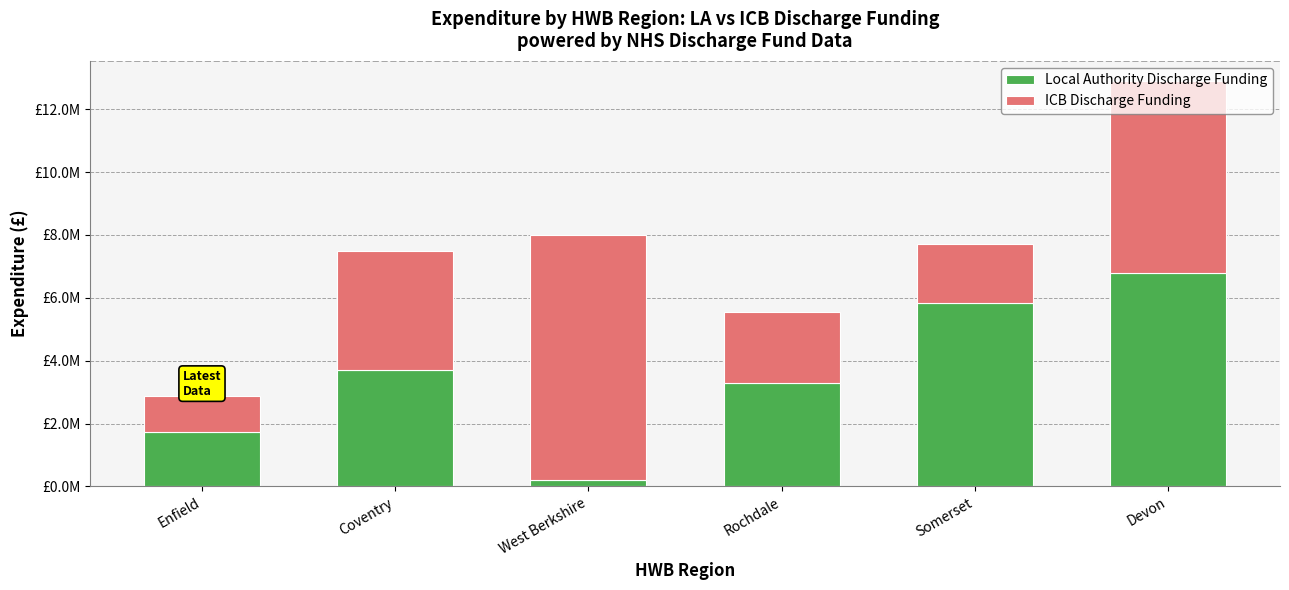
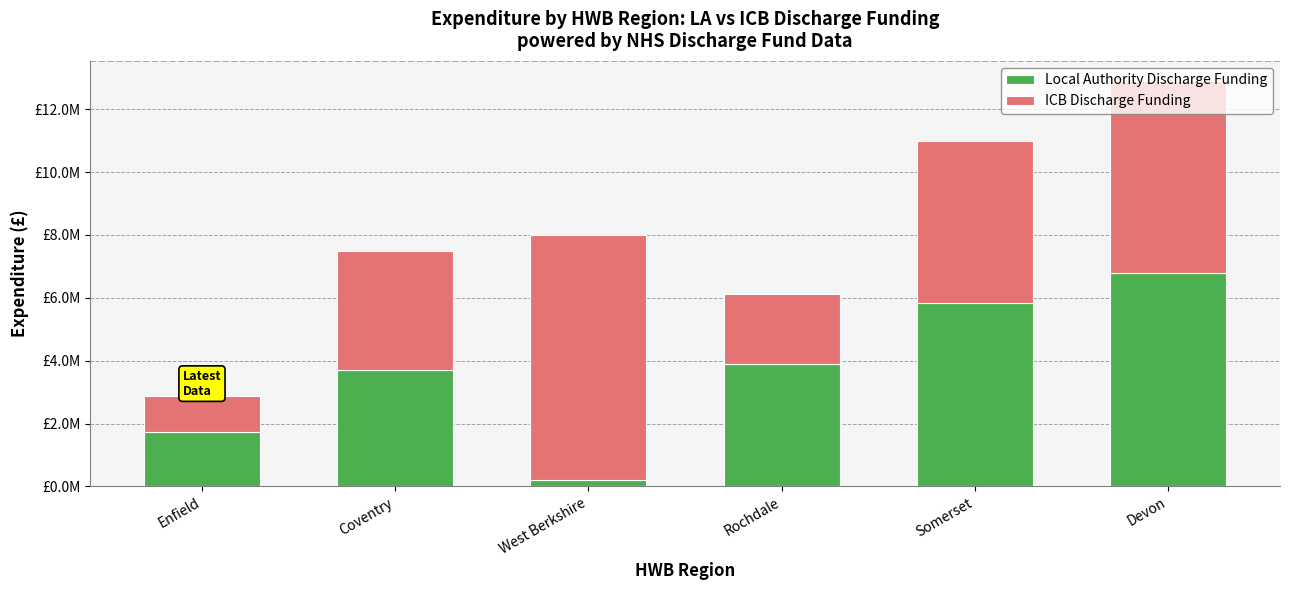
Local Authority Discharge Funding, Rochdale: £3300000 -> £3900000
ICB Discharge Funding, Somerset: £1900000 -> £5100000
